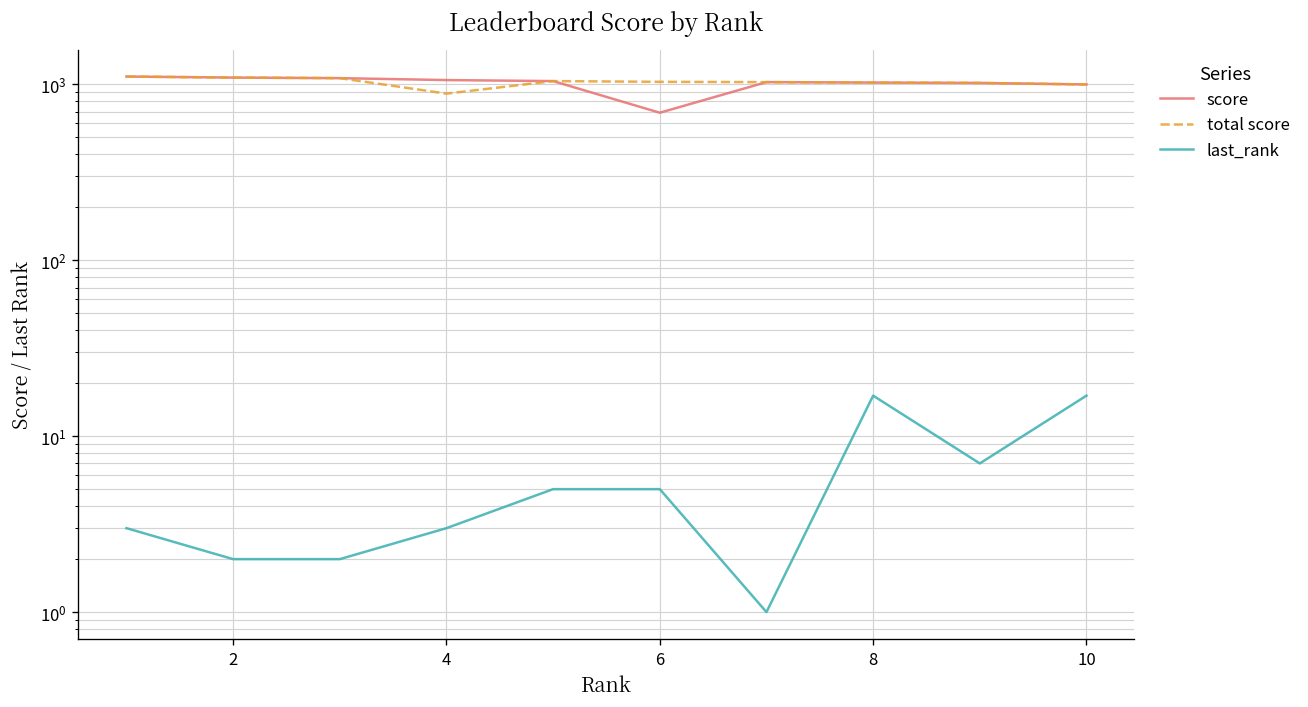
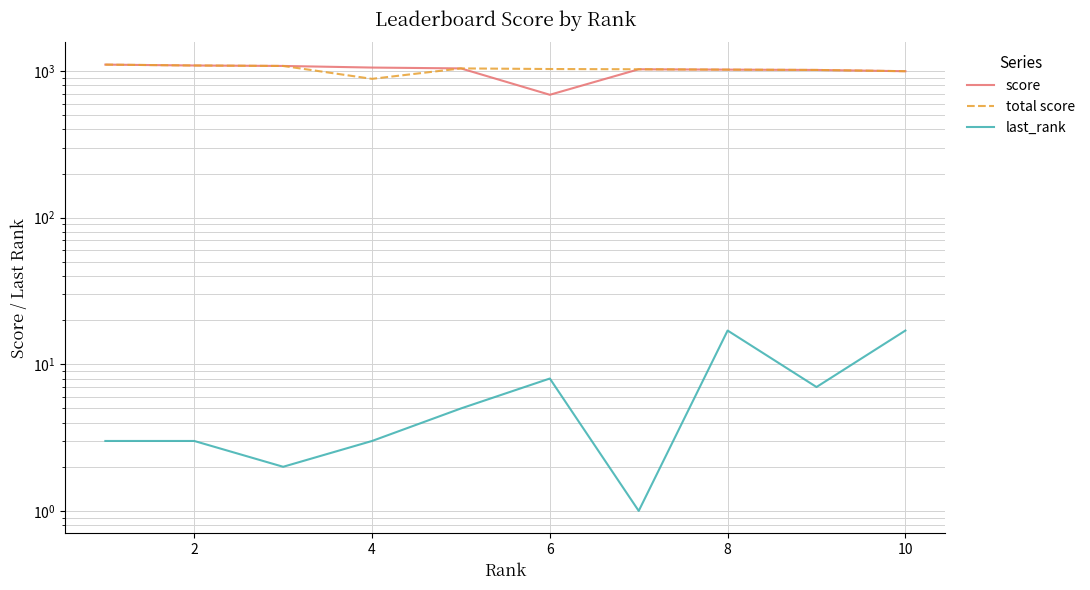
last_rank, 2: 2 -> 3
last_rank, 6: 5 -> 8
